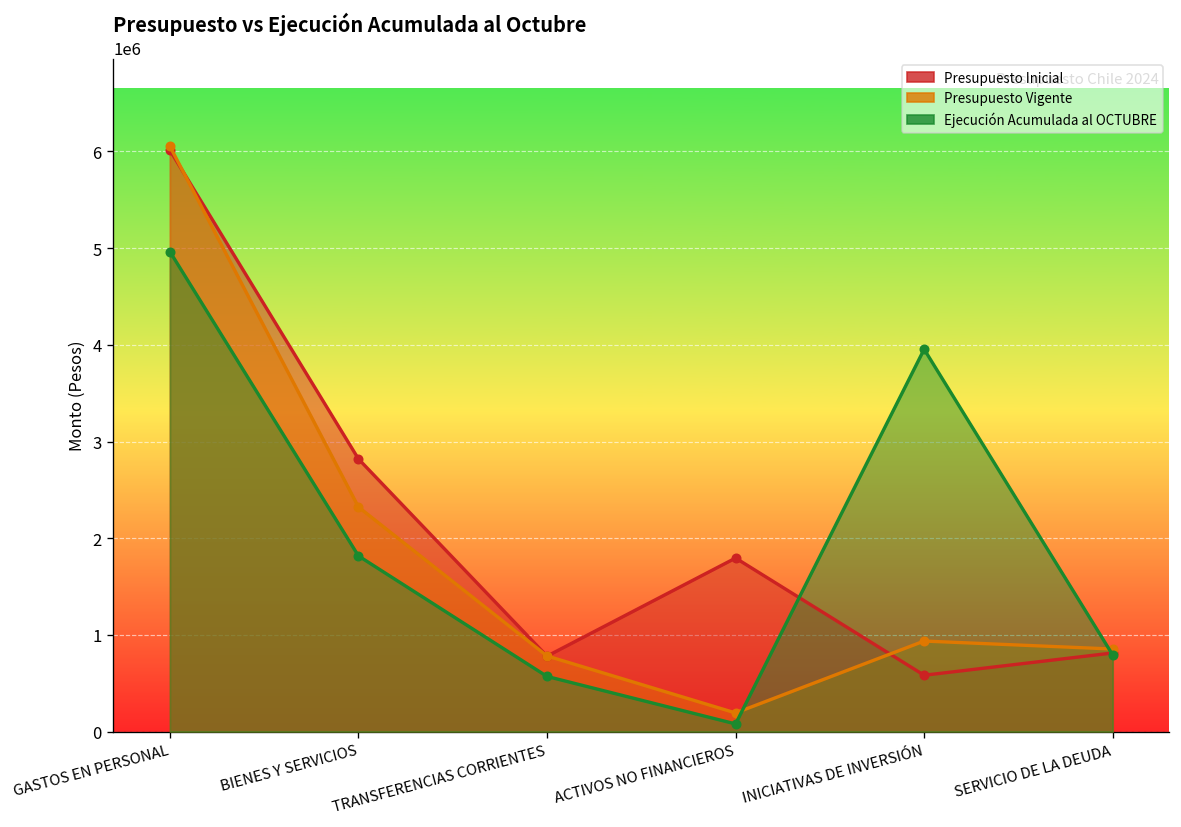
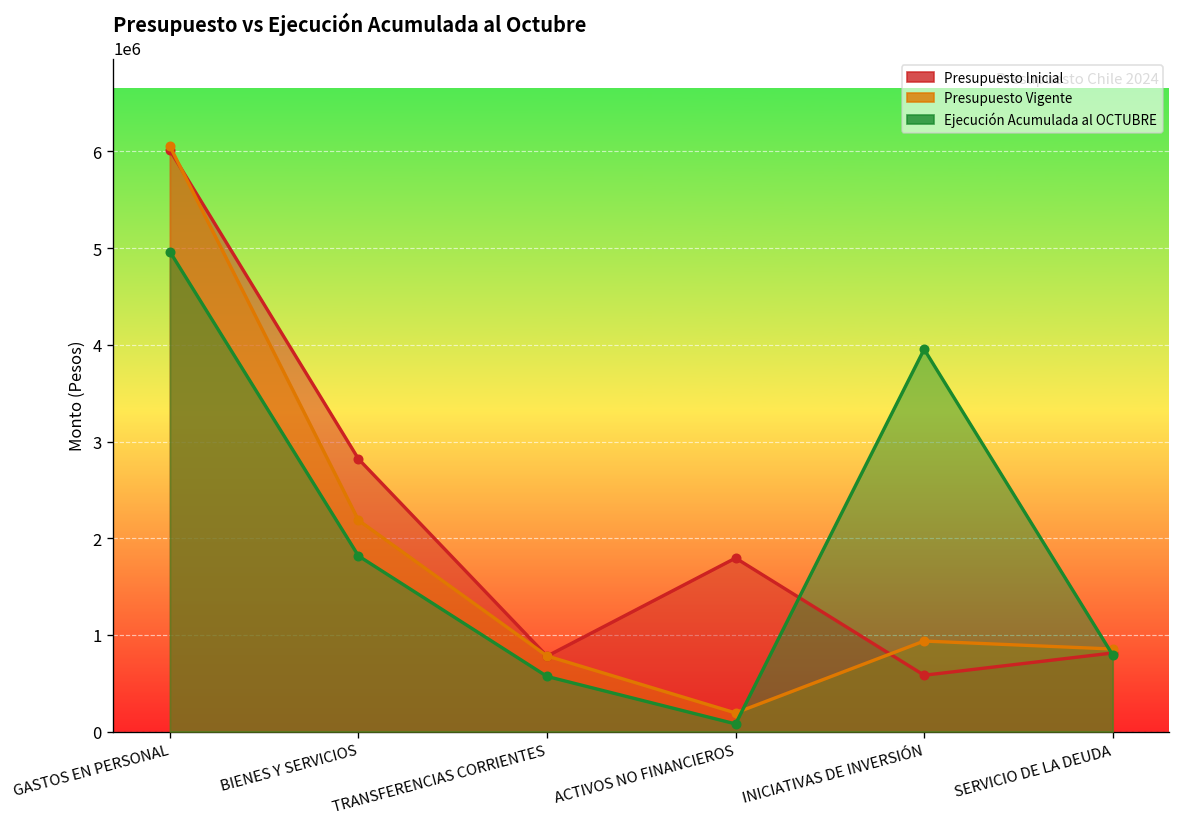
Presupuesto Vigente, BIENES Y SERVICIOS: 2300000 -> 2200000
